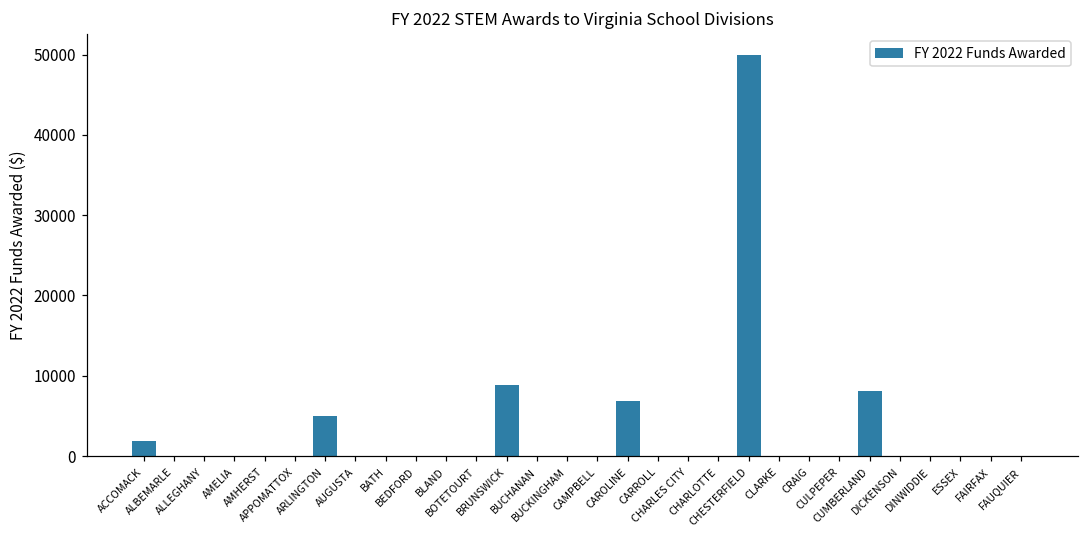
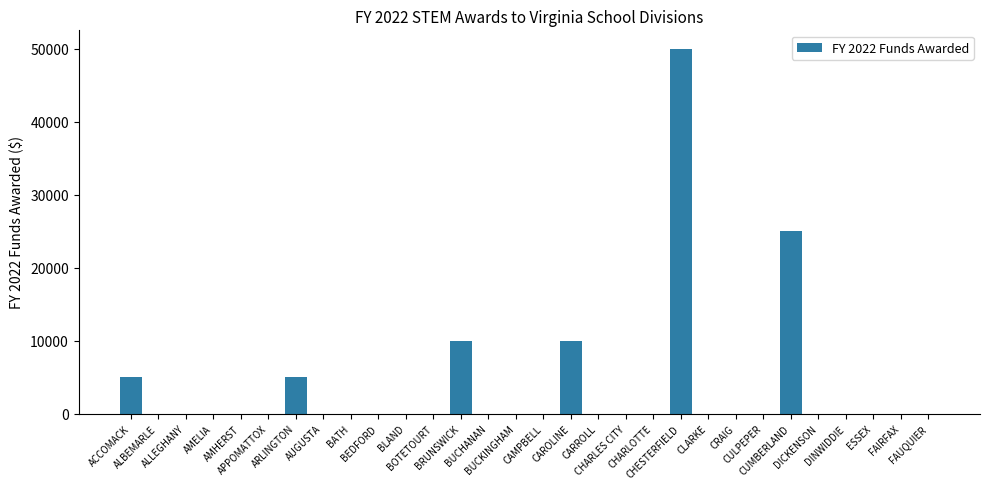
ACCOMACK: 2000 -> 5000
BRUNSWICK: 9000 -> 10000
CAROLINE: 7000 -> 10000
CUMBERLAND: 8000 -> 25000
